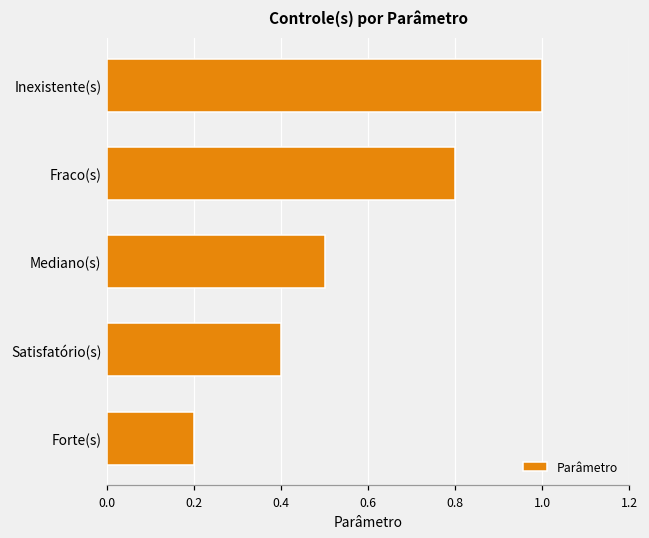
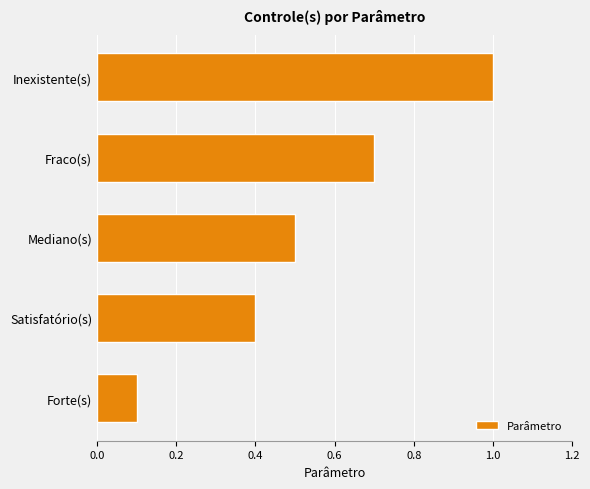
Fraco(s): 0.8 -> 0.7
Forte(s): 0.2 -> 0.1
